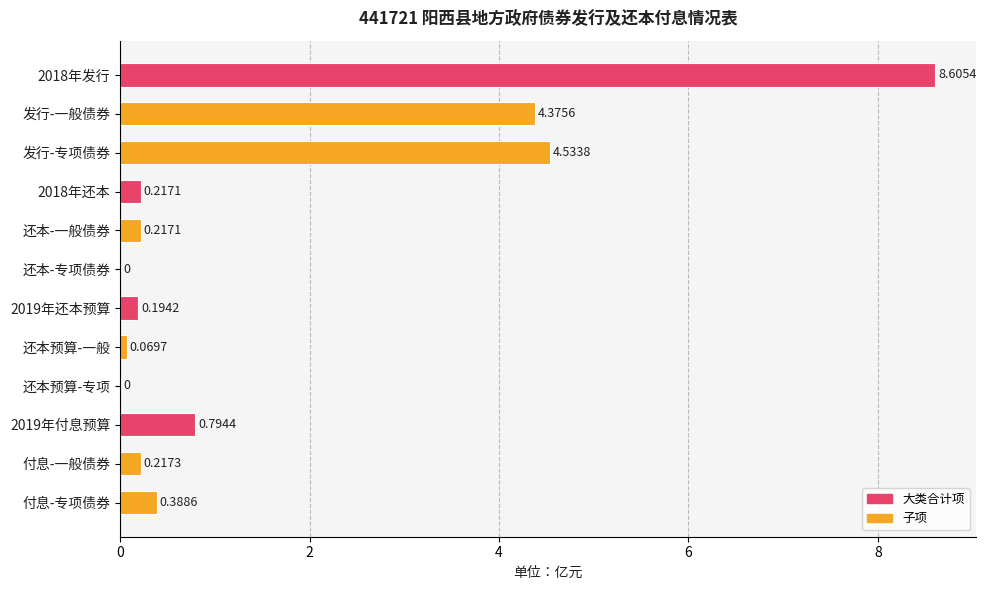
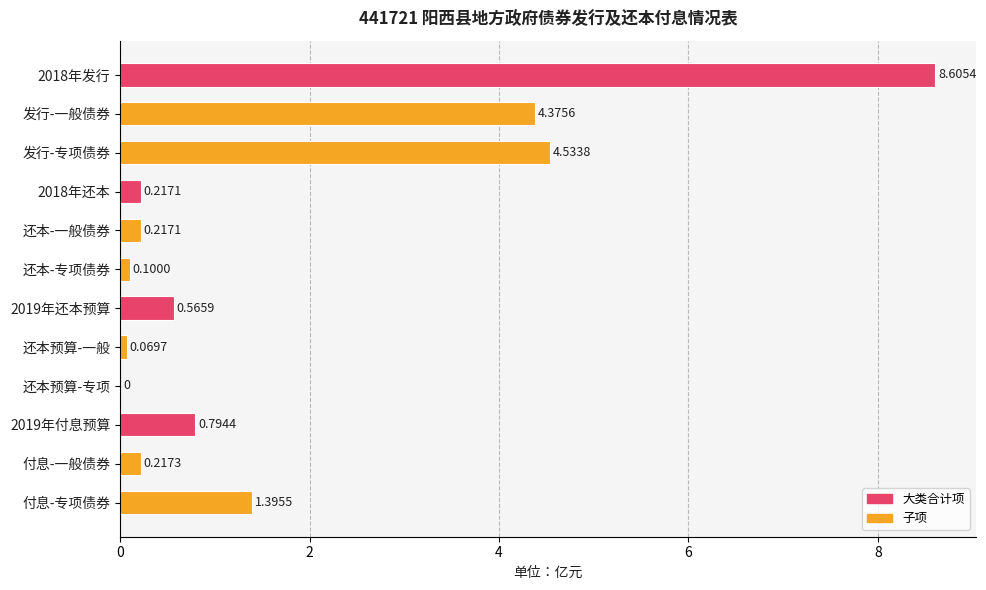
还本-专项债券: 0 -> 0.1000
2019年还本预算: 0.1942 -> 0.5659
付息-专项债券: 0.3886 -> 1.3955
